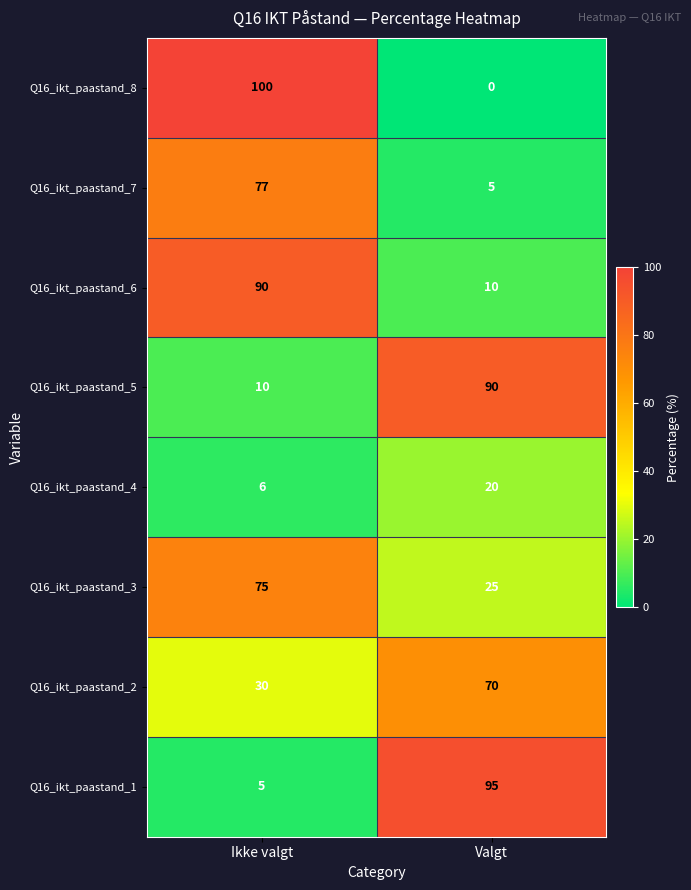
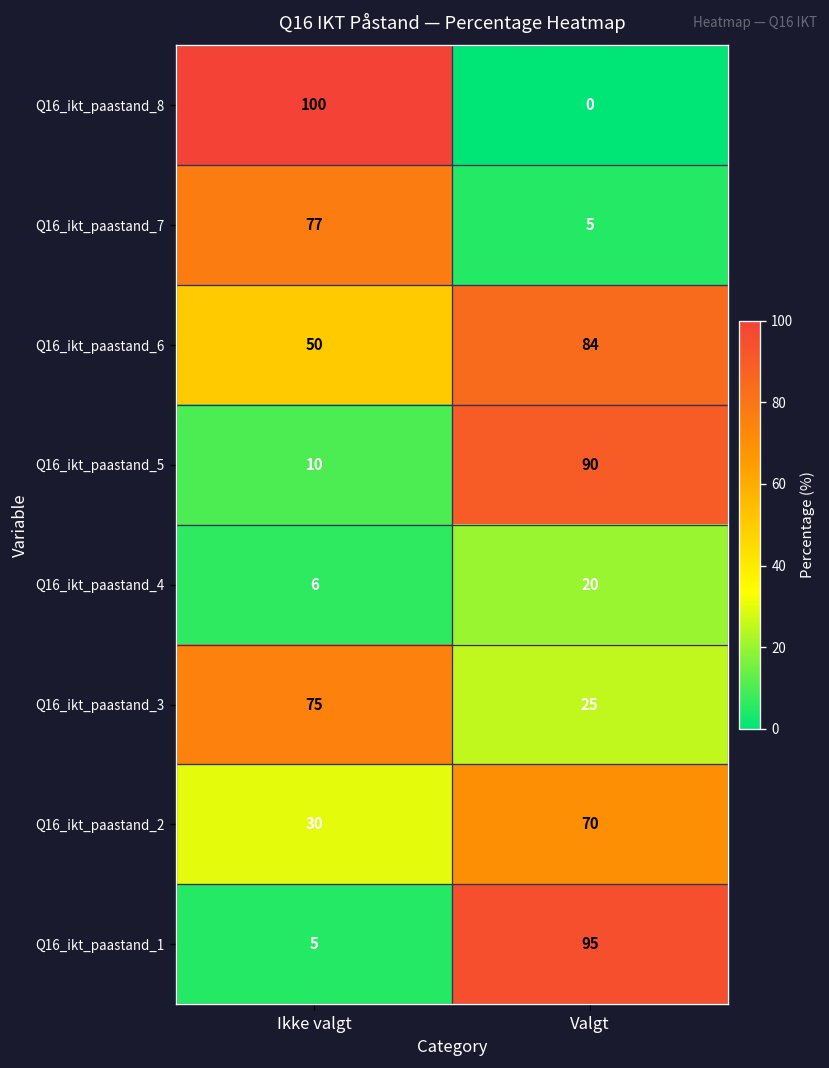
Q16_ikt_paastand_6, Ikke valgt: 90 -> 50
Q16_ikt_paastand_6, Valgt: 10 -> 84
